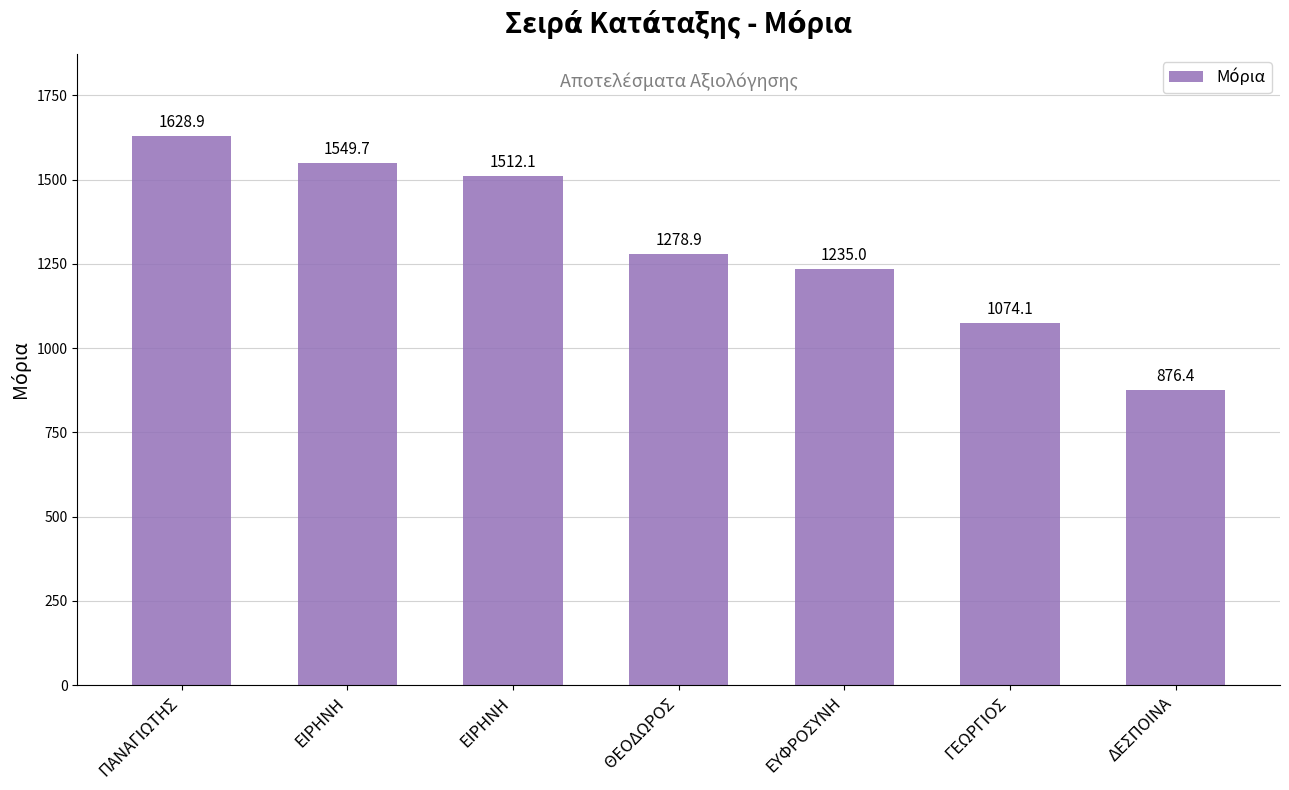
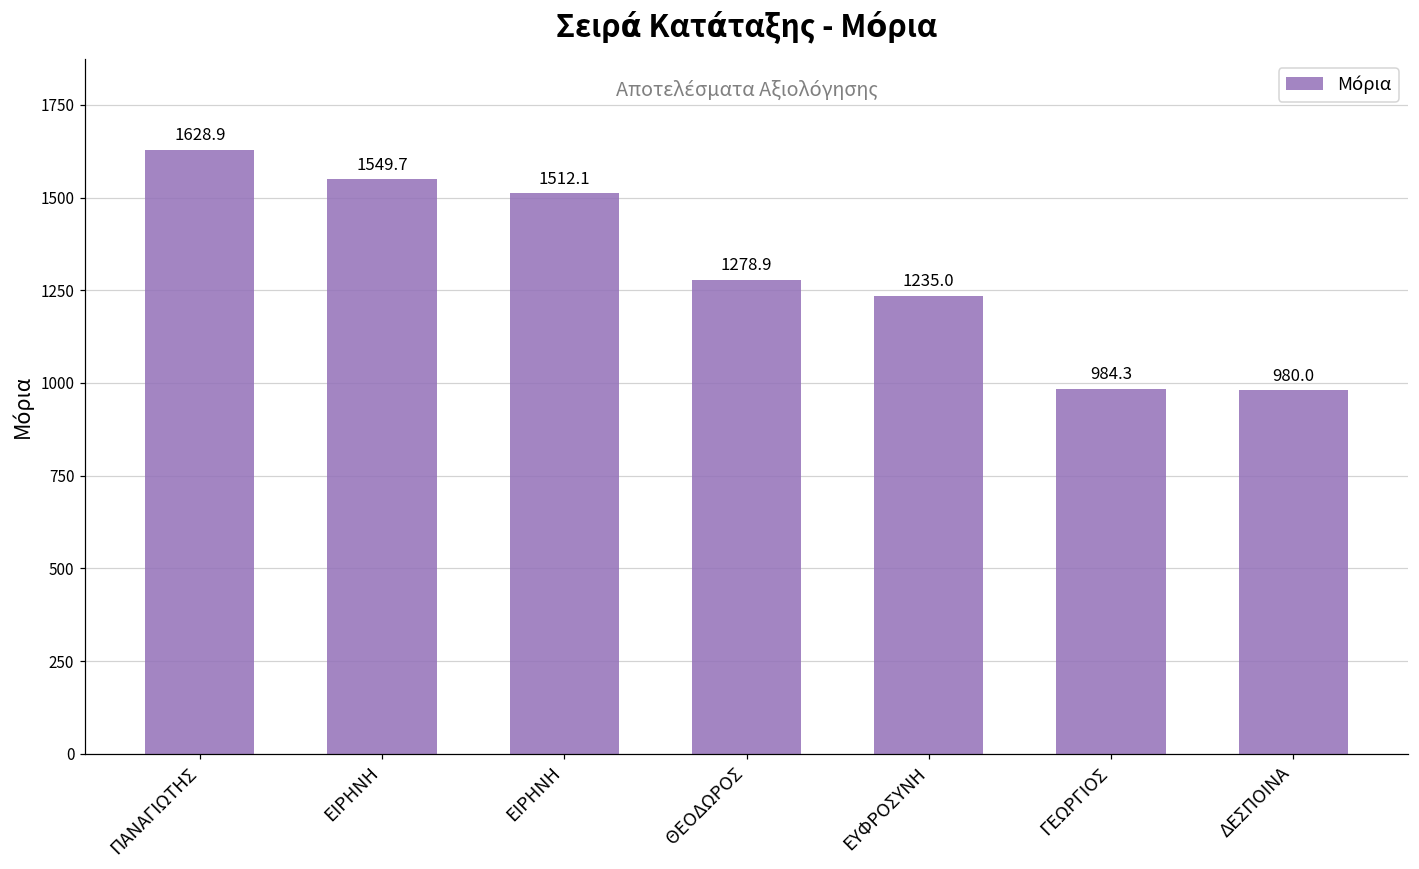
ΓΕΩΡΓΙΟΣ: 1074.1 -> 984.3
ΔΕΣΠΟΙΝΑ: 876.4 -> 980.0
